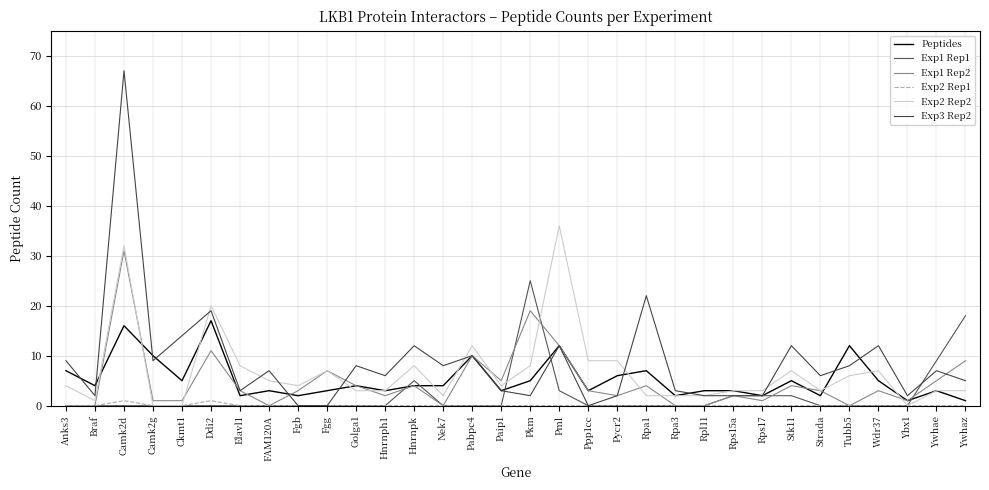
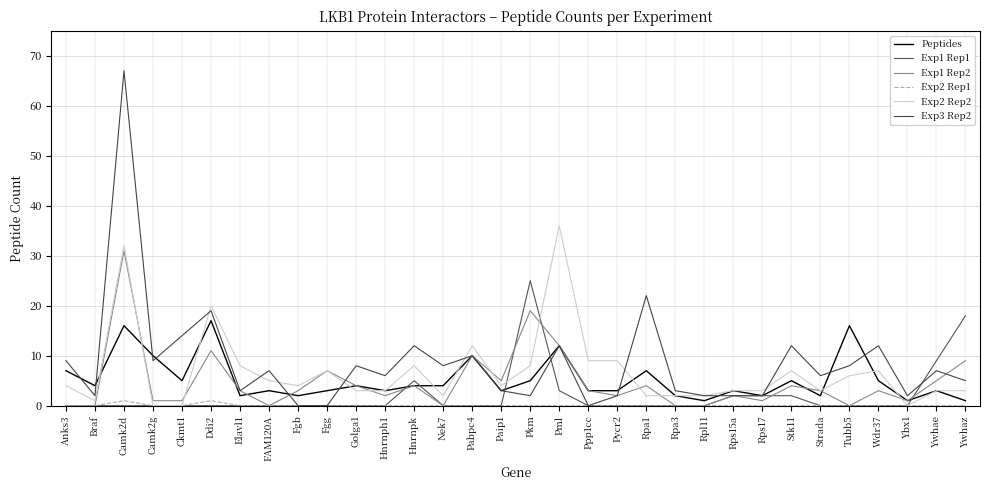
Peptides, Pycr2: 6 -> 3
Peptides, Rpl11: 3 -> 1
Peptides, Tubb5: 12 -> 16
